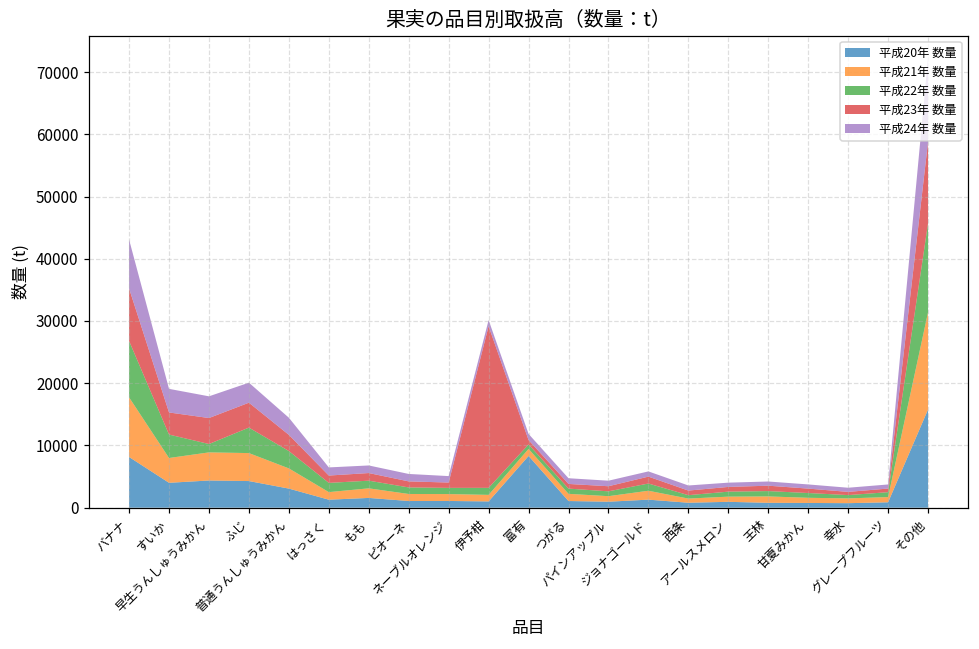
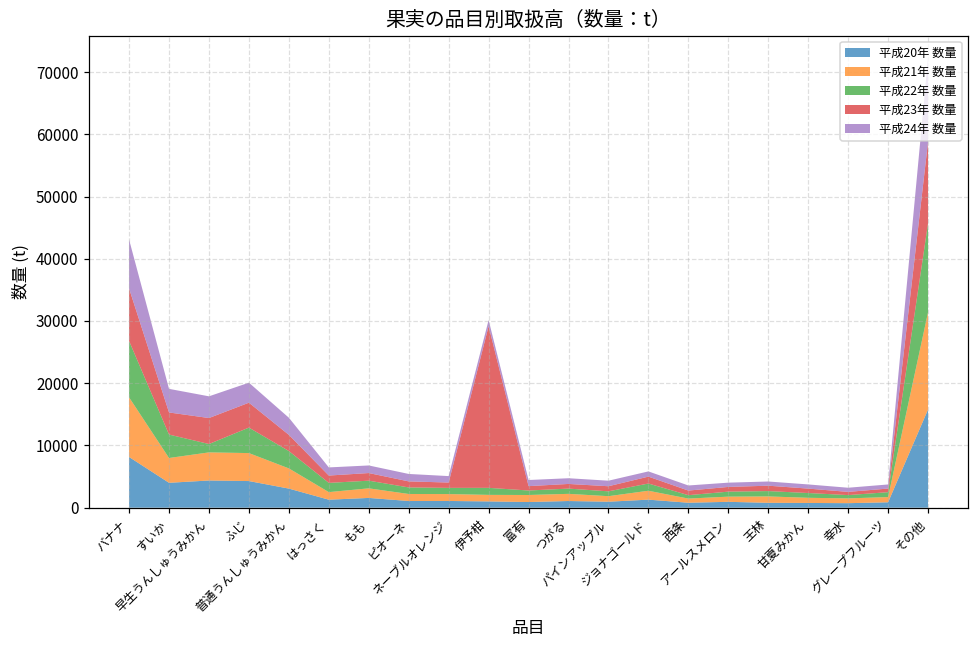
平成20年 数量, 富有: 8000 -> 1000
